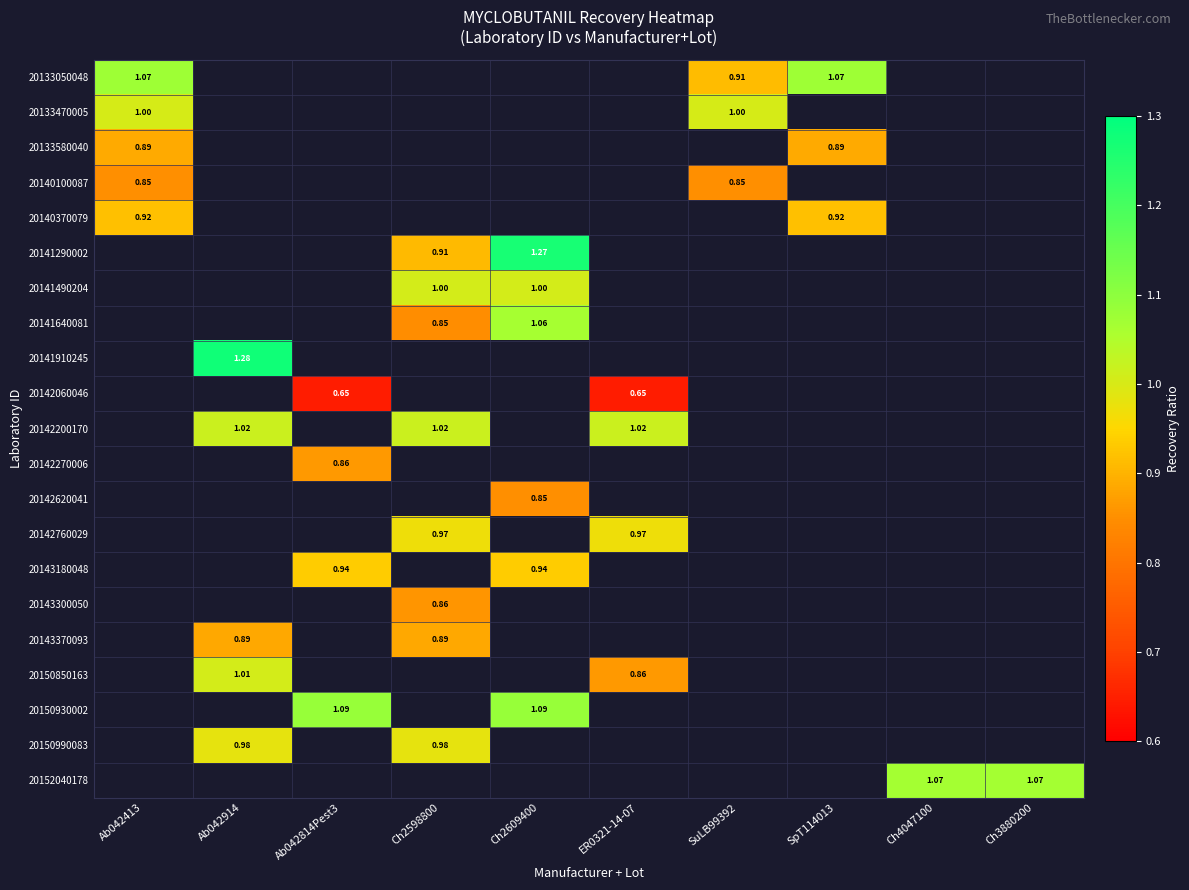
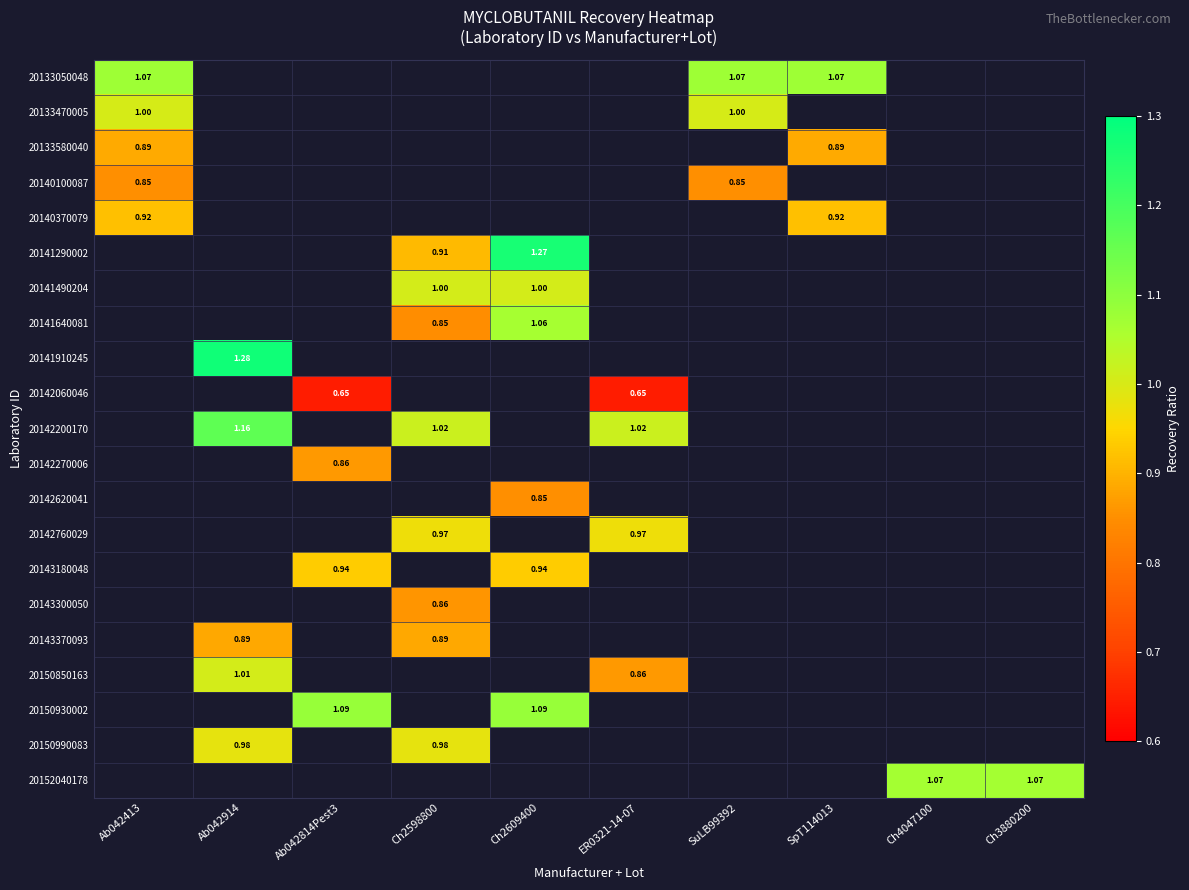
20133050048, SuLB99392: 0.91 -> 1.07
20142200170, Ab042914: 1.02 -> 1.16
